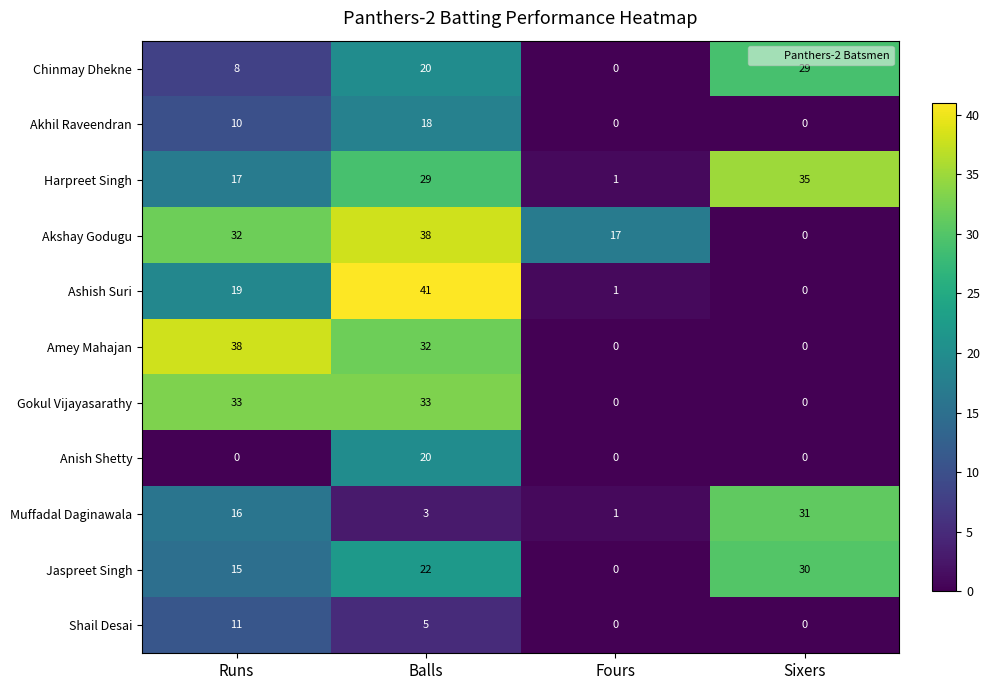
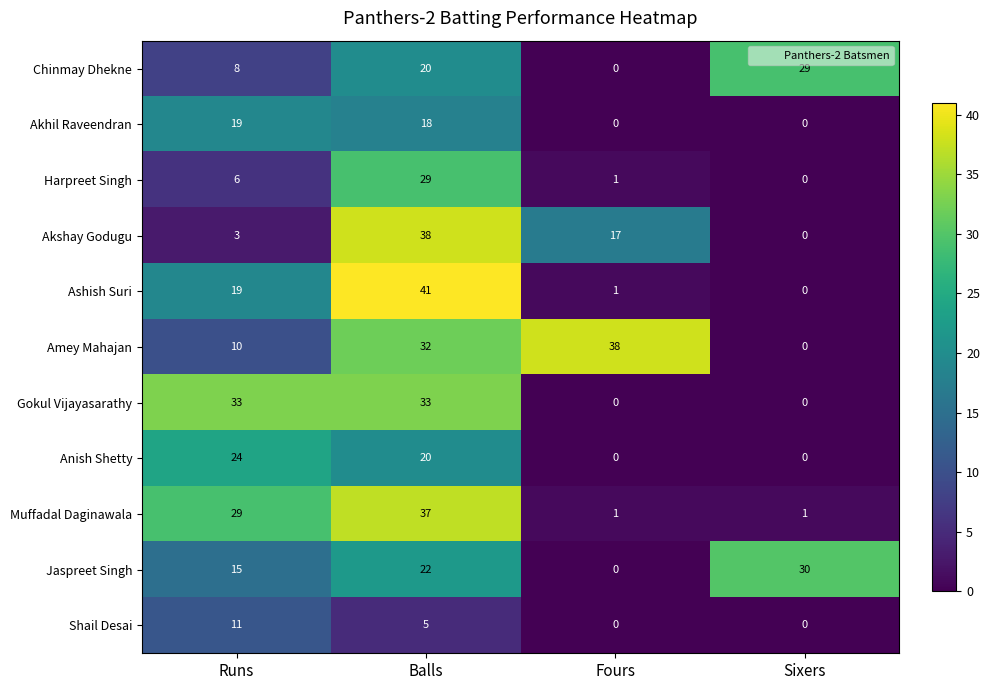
Akhil Raveendran, Runs: 10 -> 19
Harpreet Singh, Runs: 17 -> 6
Harpreet Singh, Sixers: 35 -> 0
Akshay Godugu, Runs: 32 -> 3
Amey Mahajan, Runs: 38 -> 10
Amey Mahajan, Fours: 0 -> 38
Anish Shetty, Runs: 0 -> 24
Muffadal Daginawala, Runs: 16 -> 29
Muffadal Daginawala, Balls: 3 -> 37
Muffadal Daginawala, Sixers: 31 -> 1
